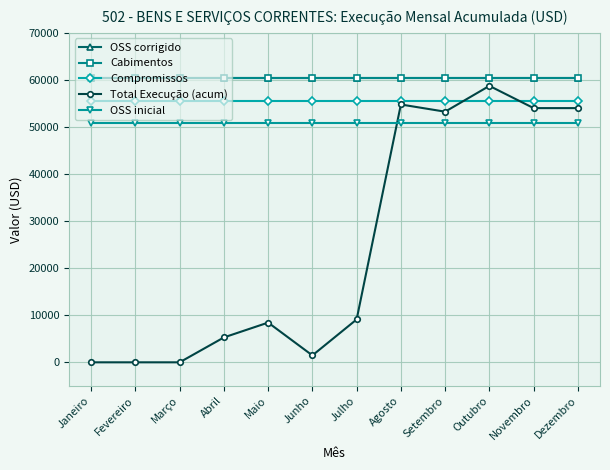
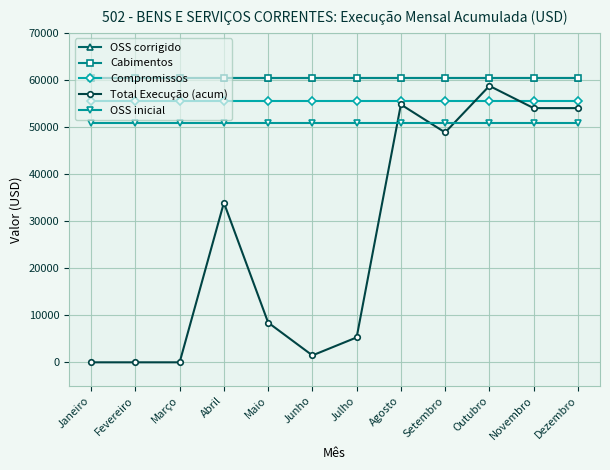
Total Execução (acum), Abril: 5000 -> 34000
Total Execução (acum), Julho: 9000 -> 5000
Total Execução (acum), Setembro: 53000 -> 49000
